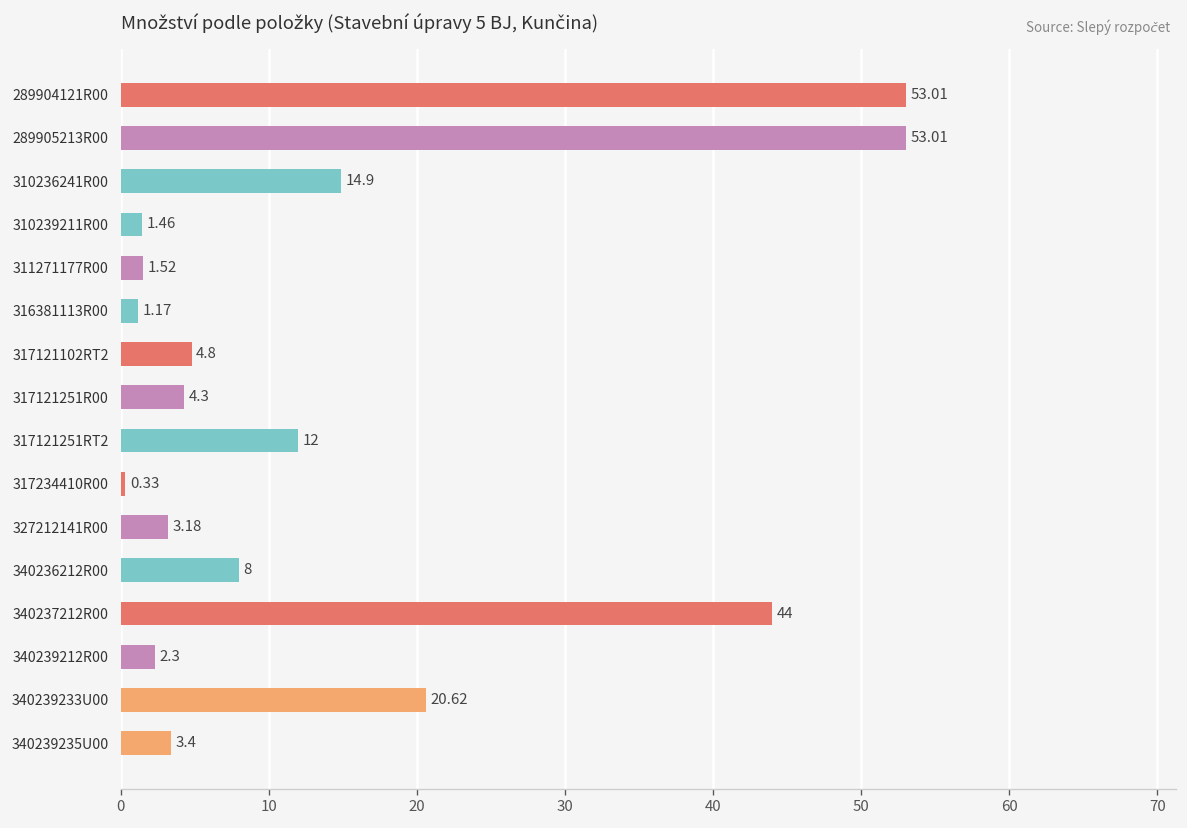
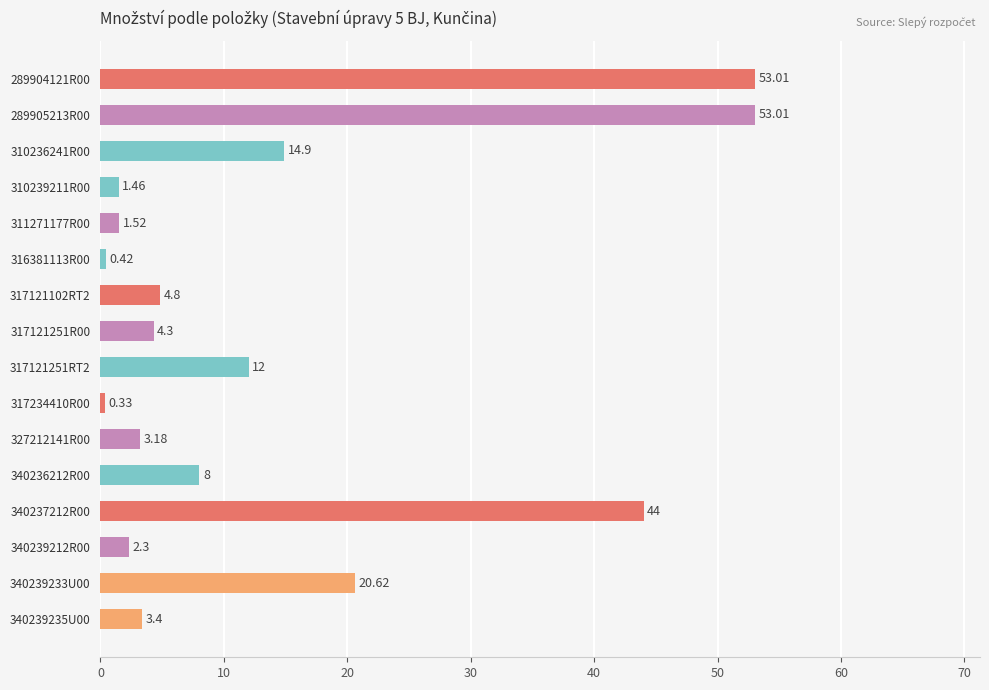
316381113R00: 1.17 -> 0.42
